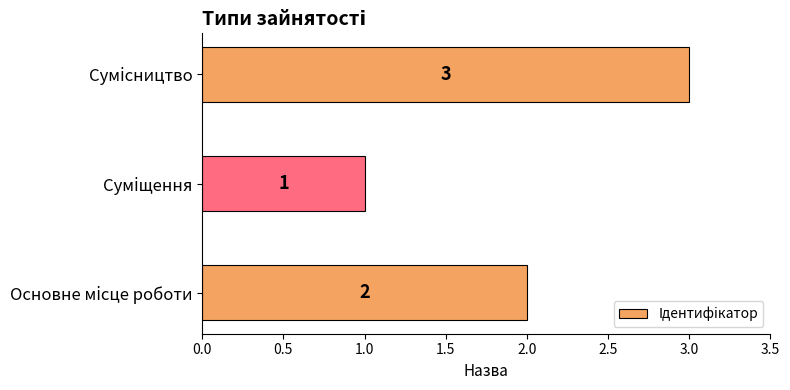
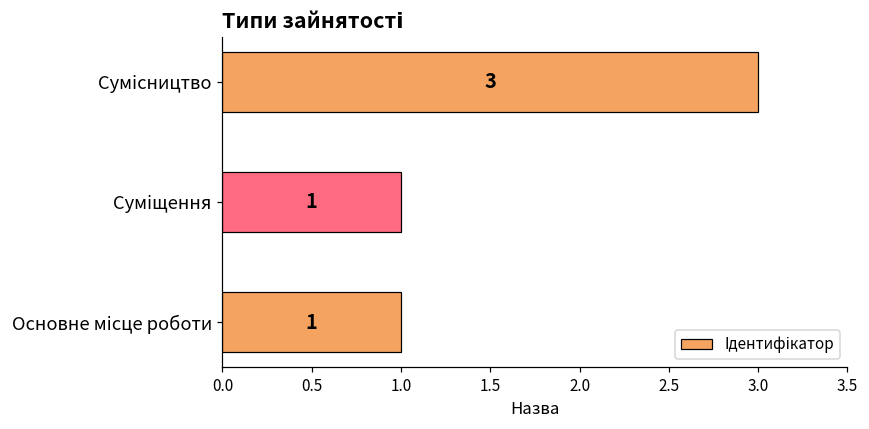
Основне місце роботи: 2 -> 1
